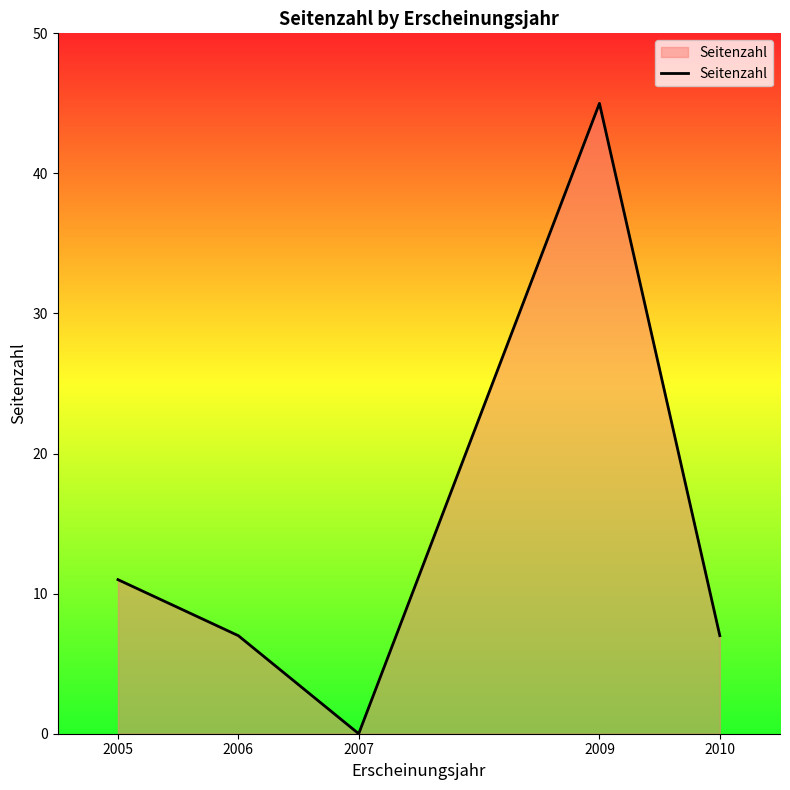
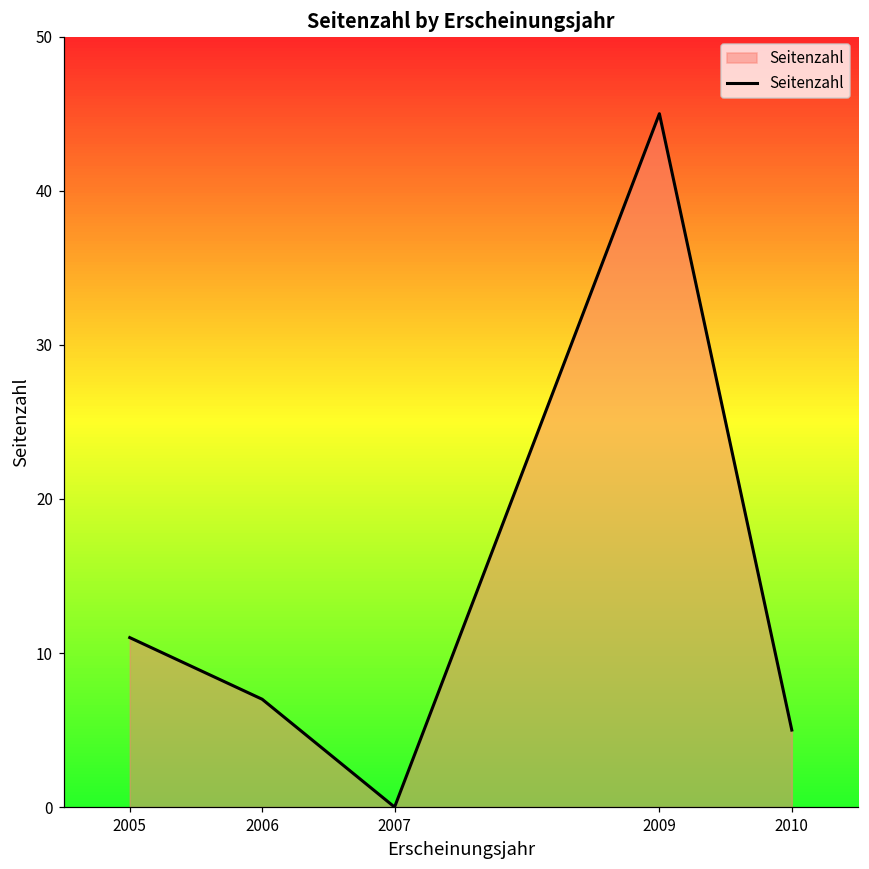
2010: 7 -> 5
